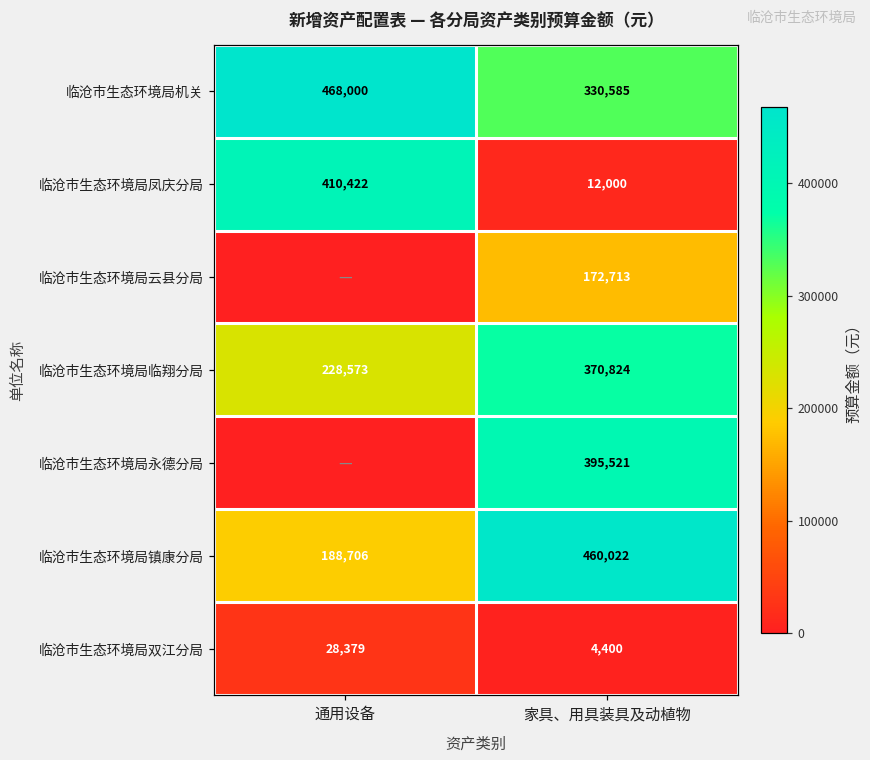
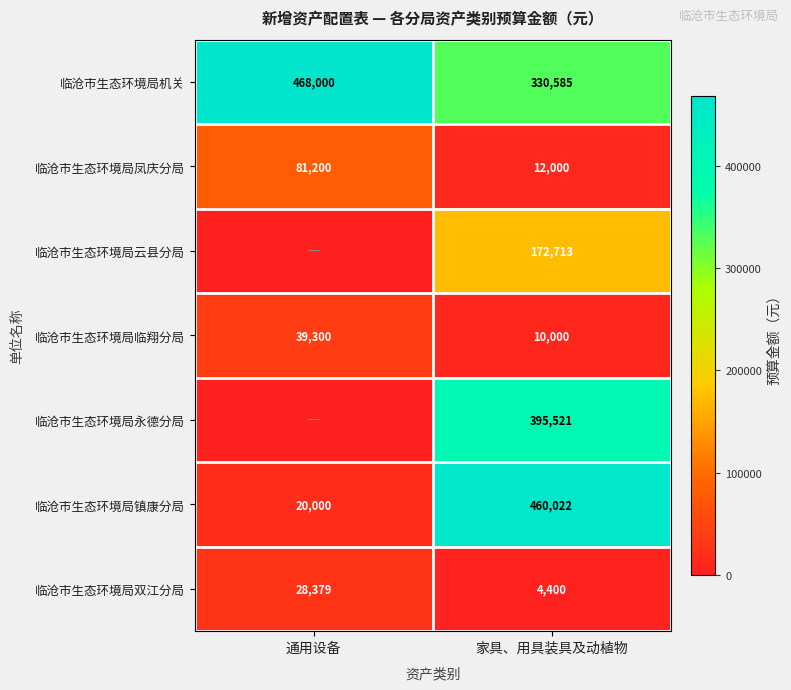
临沧市生态环境局凤庆分局, 通用设备: 410,422 -> 81,200
临沧市生态环境局临翔分局, 通用设备: 228,573 -> 39,300
临沧市生态环境局临翔分局, 家具、用具装具及动植物: 370,824 -> 10,000
临沧市生态环境局镇康分局, 通用设备: 188,706 -> 20,000
